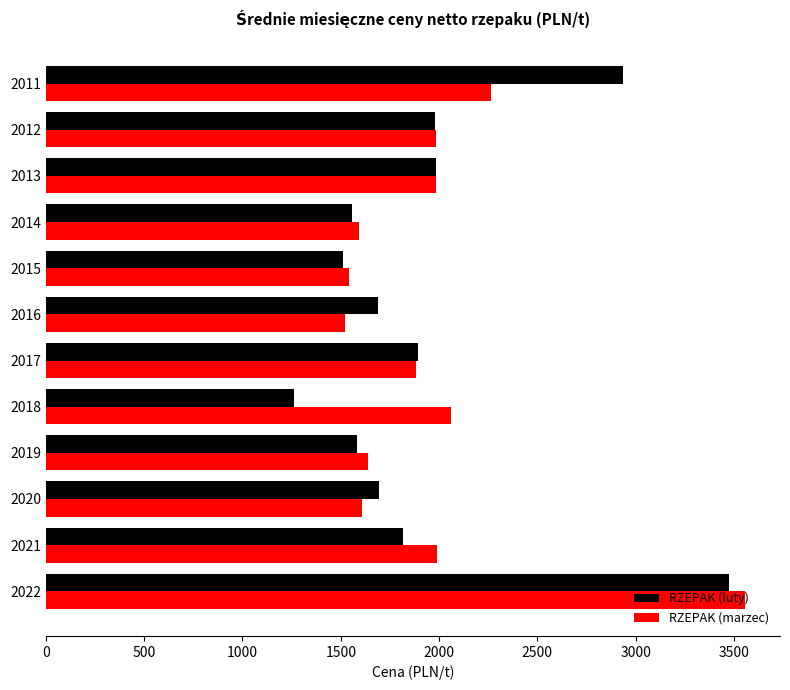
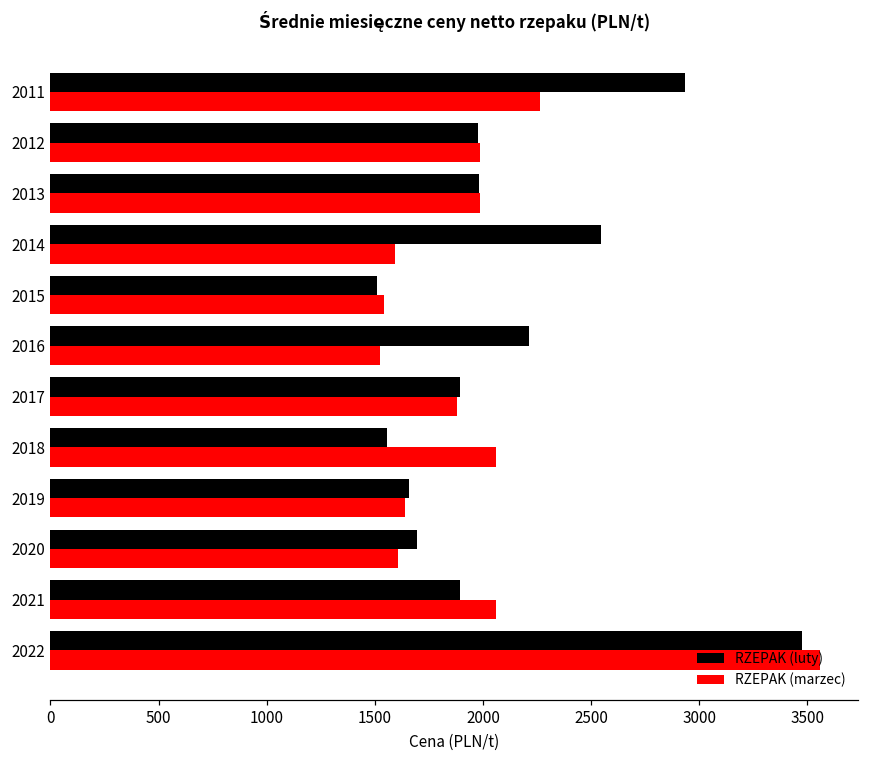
RZEPAK (luty), 2014: 1560 -> 2550
RZEPAK (luty), 2016: 1690 -> 2210
RZEPAK (luty), 2018: 1260 -> 1550
RZEPAK (luty), 2019: 1580 -> 1660
RZEPAK (luty), 2021: 1820 -> 1890
RZEPAK (marzec), 2021: 1990 -> 2060
